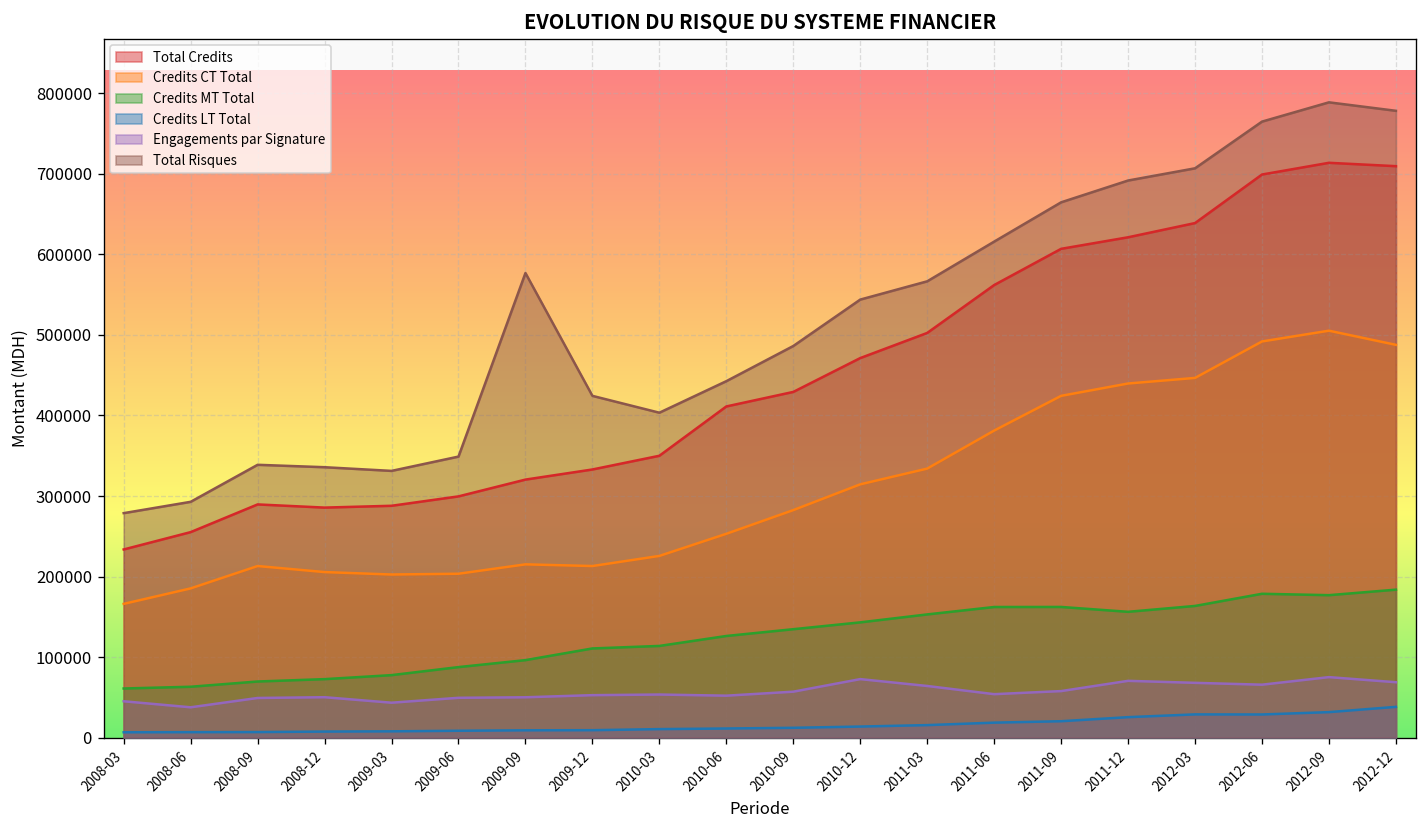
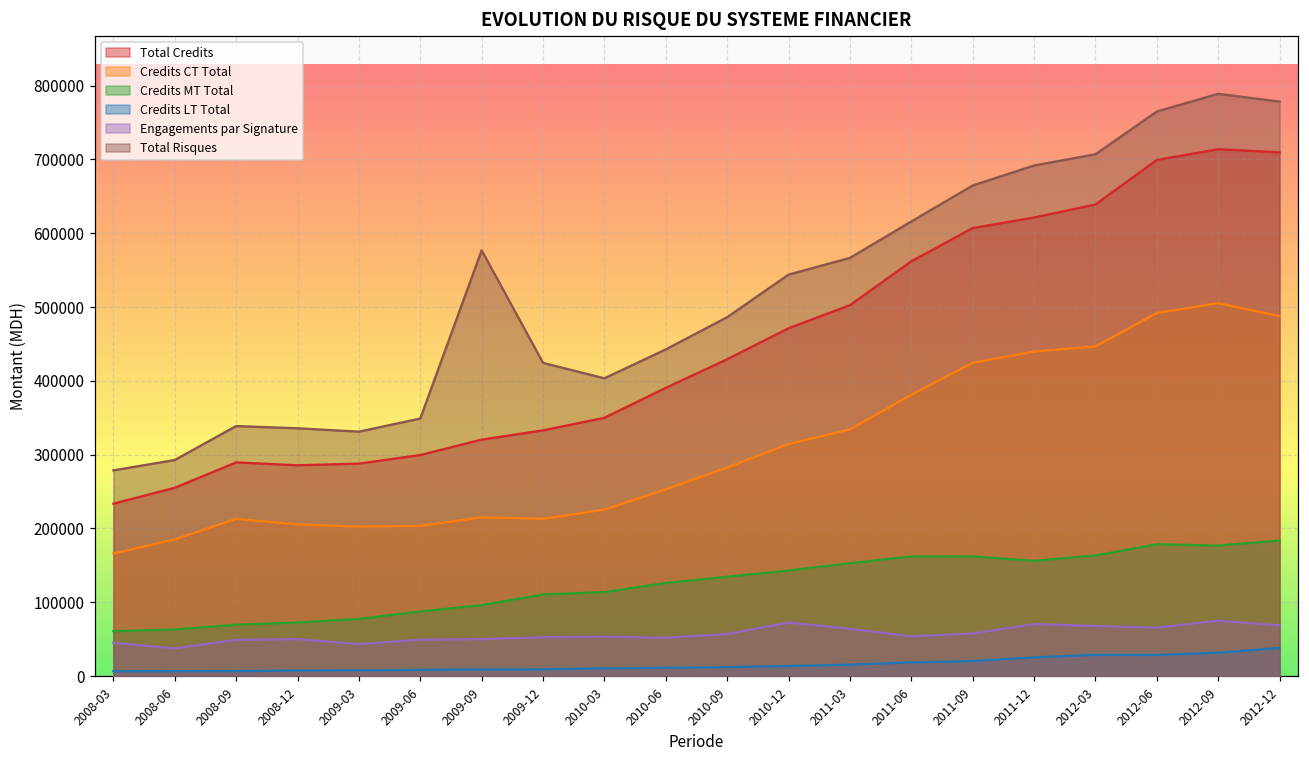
Total Credits, 2010-06: 410000 -> 390000
